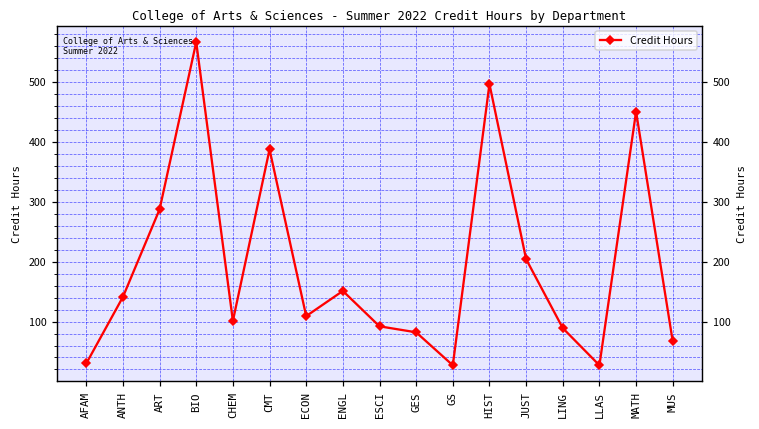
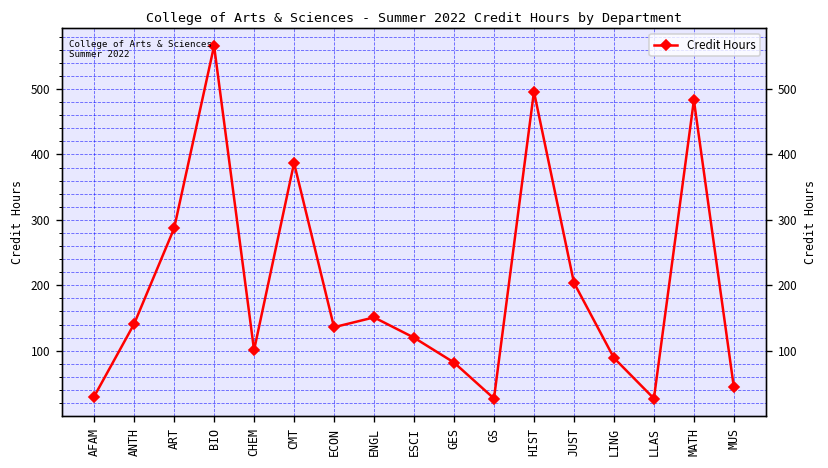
ECON: 110 -> 140
ESCI: 90 -> 120
MATH: 450 -> 480
MUS: 70 -> 40
